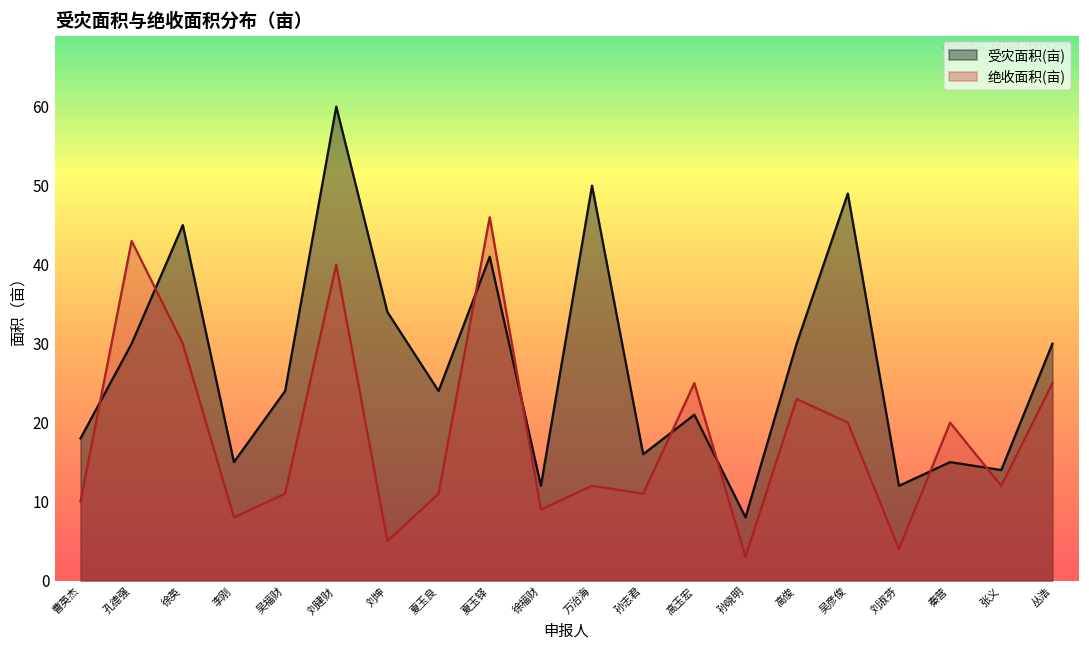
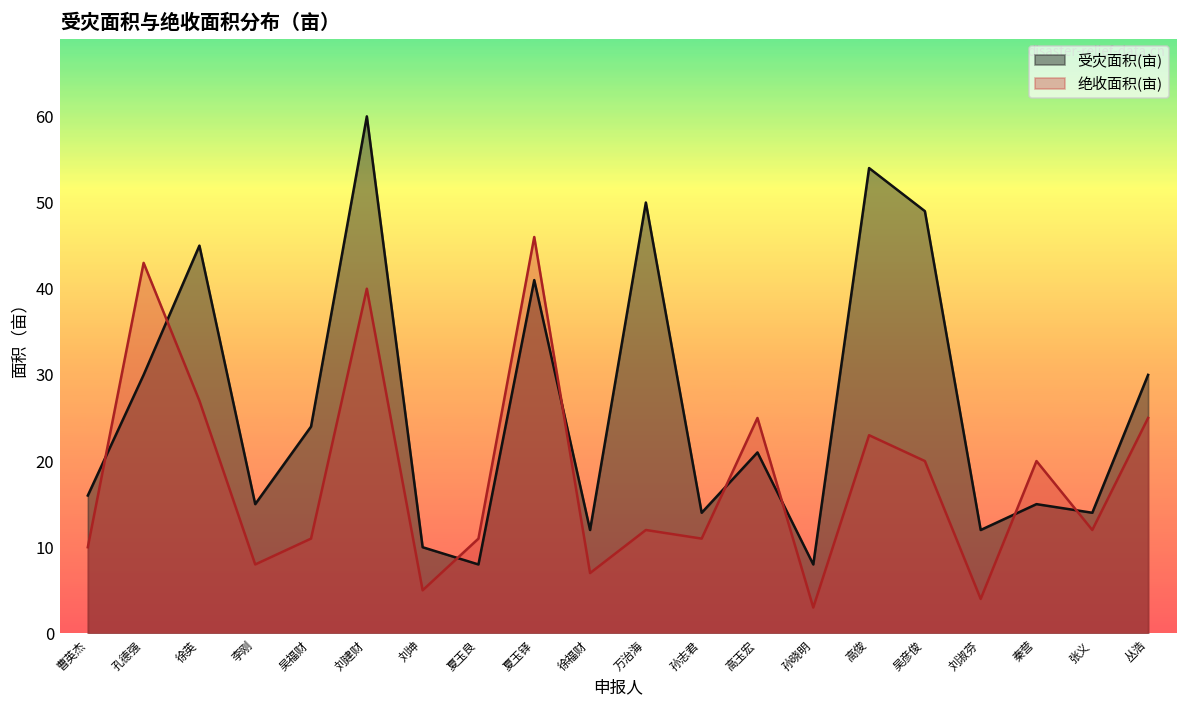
受灾面积(亩), 曹英杰: 18 -> 16
绝收面积(亩), 徐英: 30 -> 27
受灾面积(亩), 刘坤: 34 -> 10
受灾面积(亩), 夏玉良: 24 -> 8
绝收面积(亩), 徐福财: 9 -> 7
受灾面积(亩), 孙志君: 16 -> 14
受灾面积(亩), 高俊: 30 -> 54
